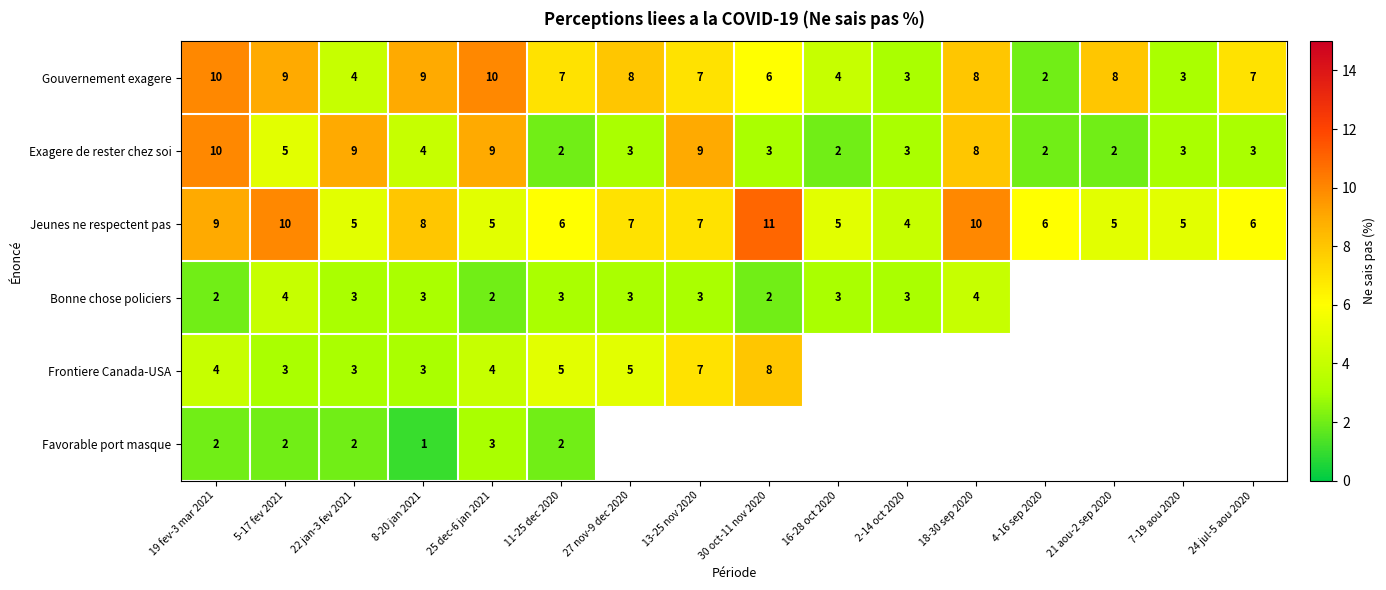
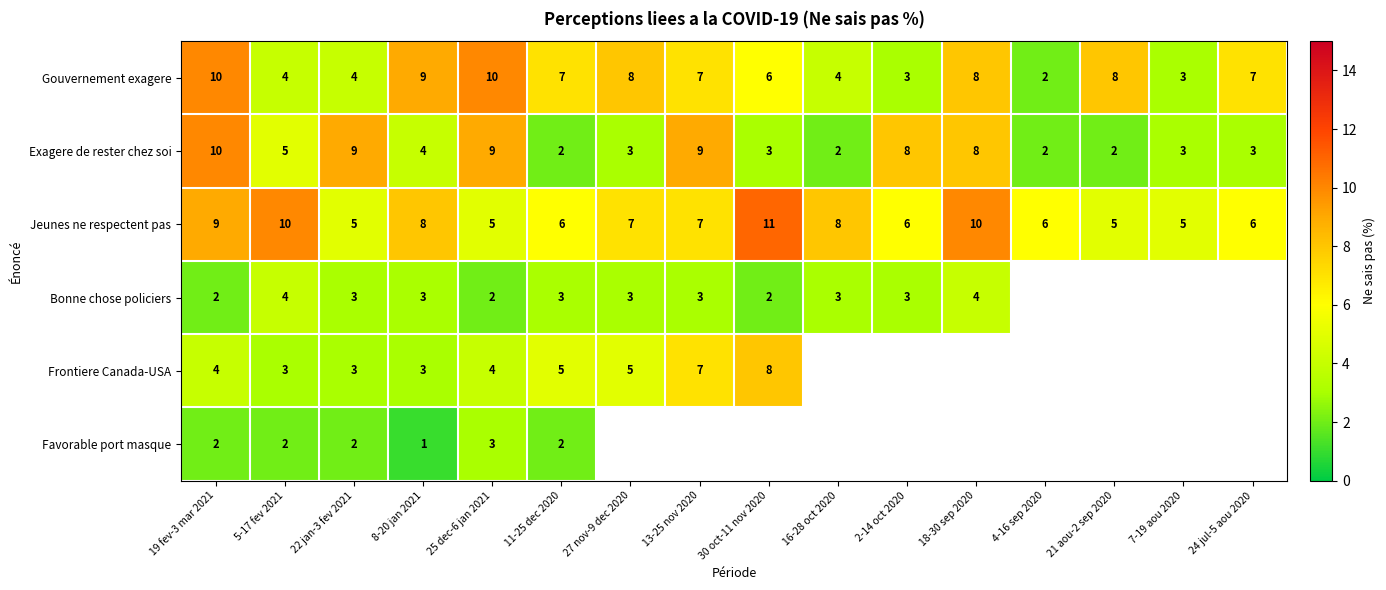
Gouvernement exagere, 5-17 fev 2021: 9 -> 4
Exagere de rester chez soi, 2-14 oct 2020: 3 -> 8
Jeunes ne respectent pas, 16-28 oct 2020: 5 -> 8
Jeunes ne respectent pas, 2-14 oct 2020: 4 -> 6
